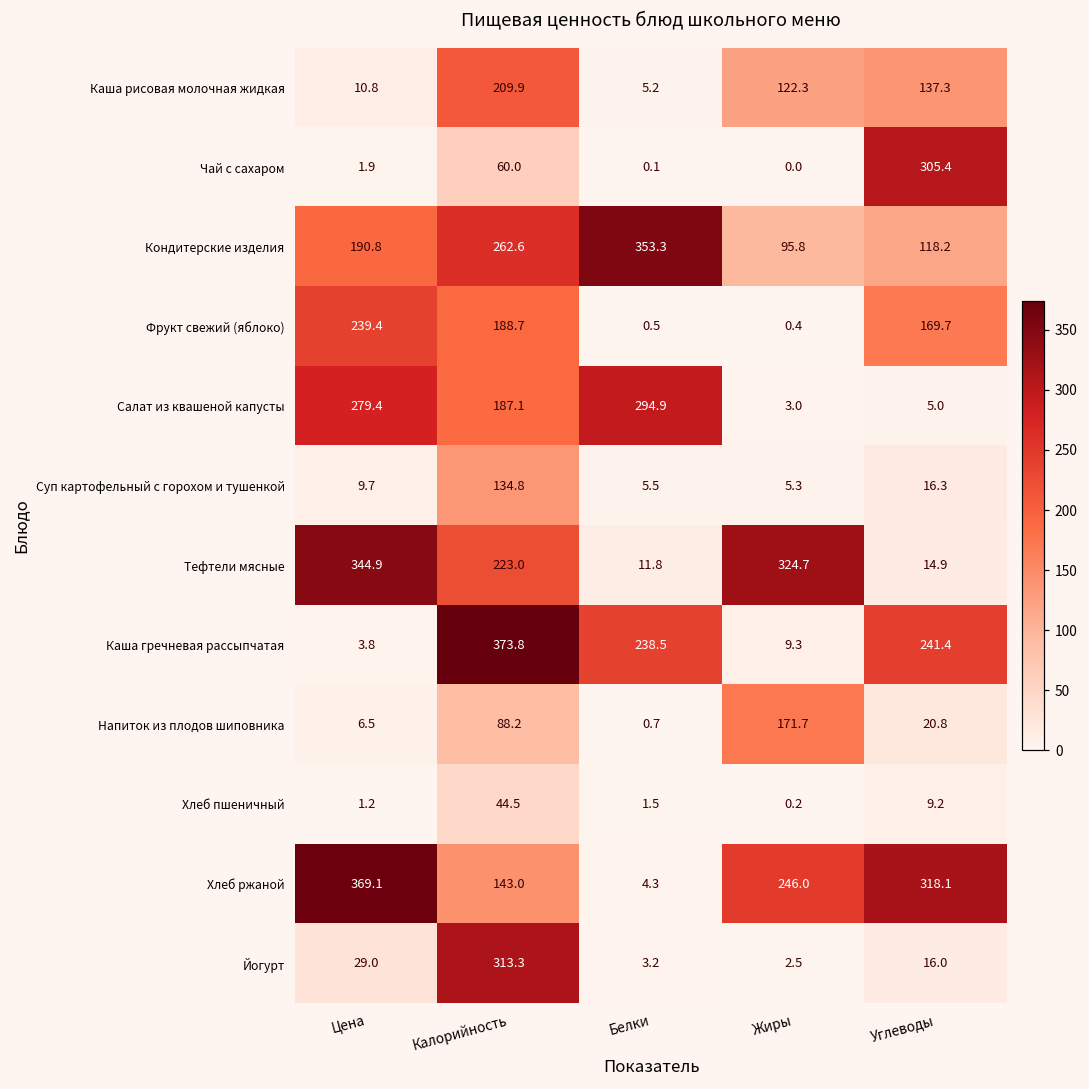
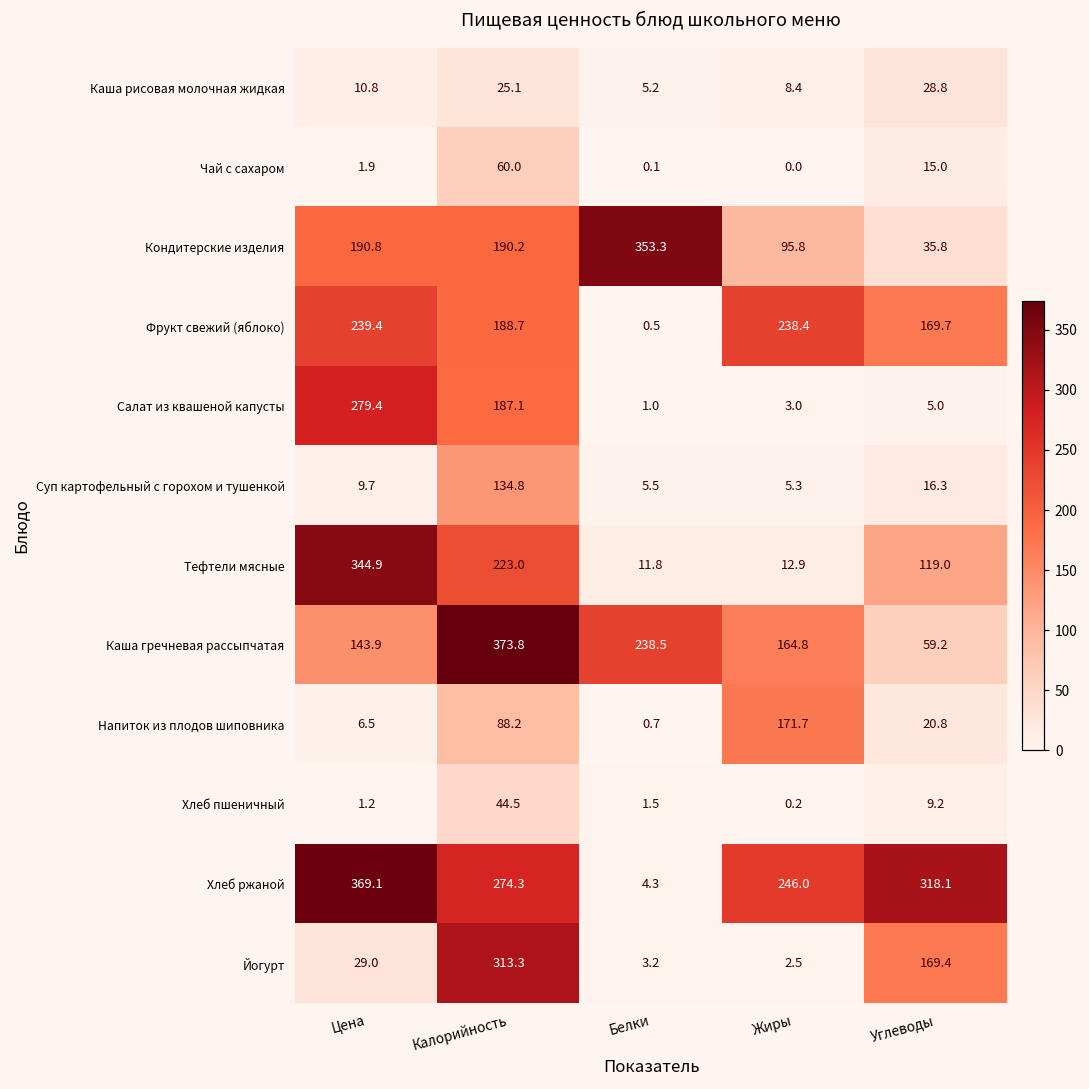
Каша рисовая молочная жидкая, Калорийность: 209.9 -> 25.1
Каша рисовая молочная жидкая, Жиры: 122.3 -> 8.4
Каша рисовая молочная жидкая, Углеводы: 137.3 -> 28.8
Чай с сахаром, Углеводы: 305.4 -> 15.0
Кондитерские изделия, Калорийность: 262.6 -> 190.2
Кондитерские изделия, Углеводы: 118.2 -> 35.8
Фрукт свежий (яблоко), Жиры: 0.4 -> 238.4
Салат из квашеной капусты, Белки: 294.9 -> 1.0
Тефтели мясные, Жиры: 324.7 -> 12.9
Тефтели мясные, Углеводы: 14.9 -> 119.0
Каша гречневая рассыпчатая, Цена: 3.8 -> 143.9
Каша гречневая рассыпчатая, Жиры: 9.3 -> 164.8
Каша гречневая рассыпчатая, Углеводы: 241.4 -> 59.2
Хлеб ржаной, Калорийность: 143.0 -> 274.3
Йогурт, Углеводы: 16.0 -> 169.4
